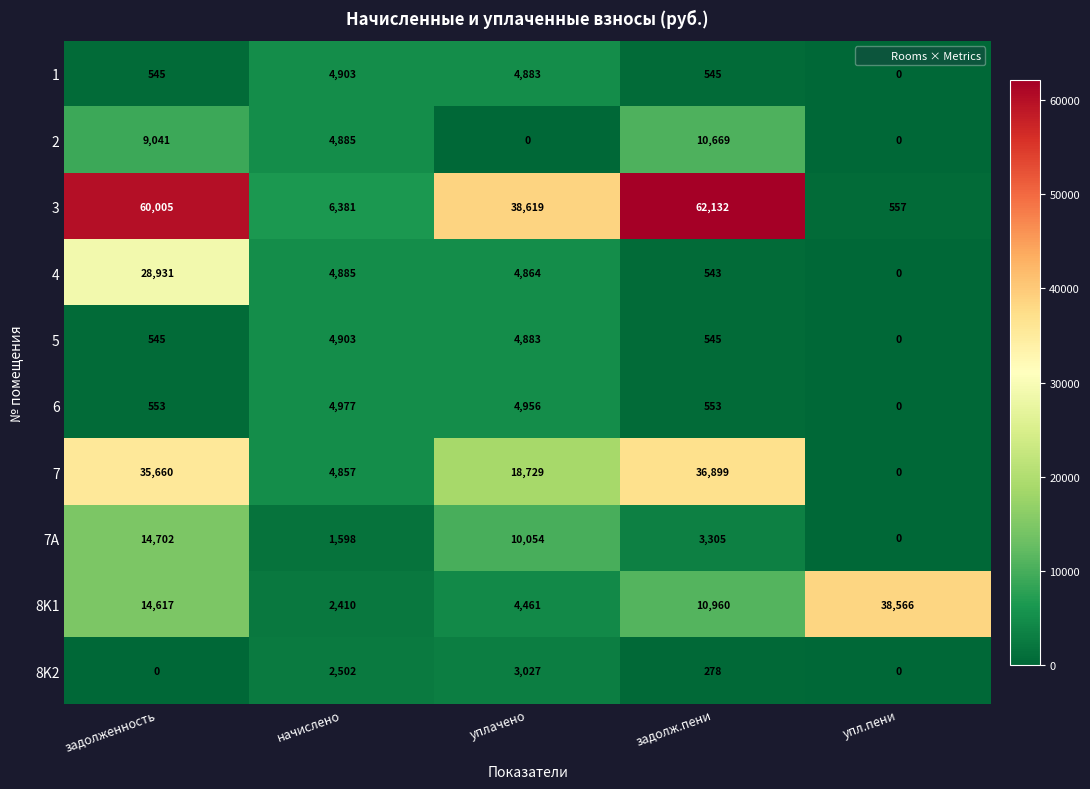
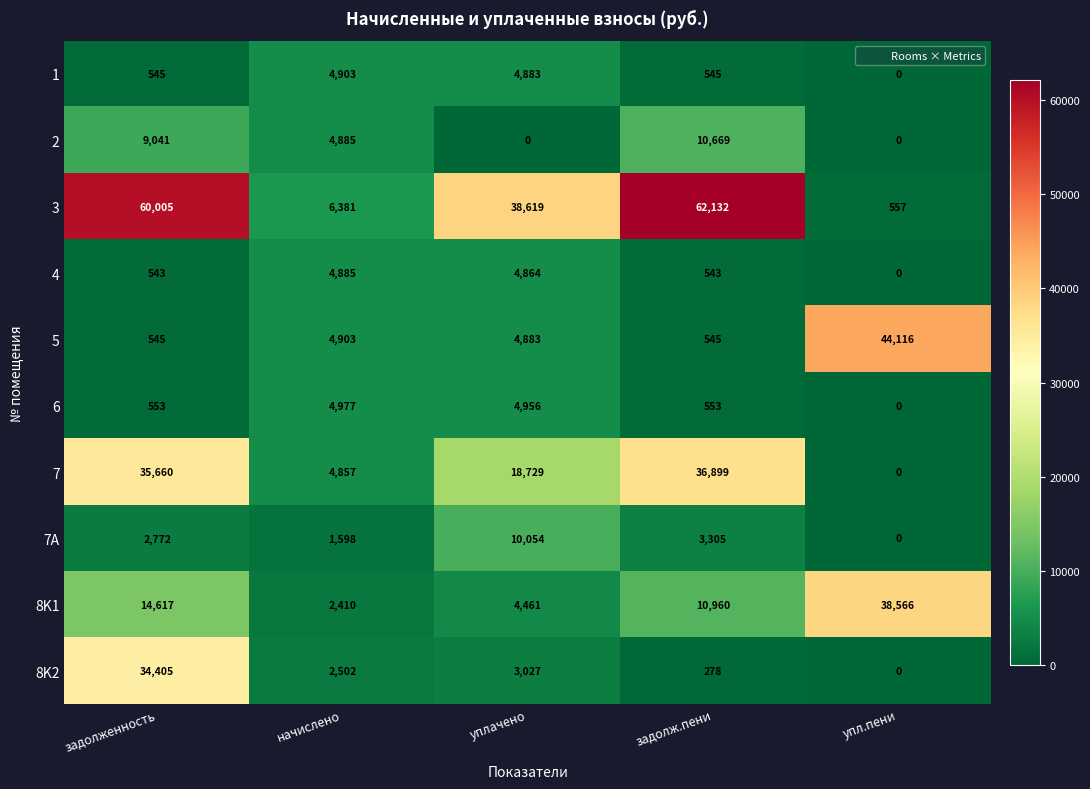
4, задолженность: 28,931 -> 543
5, упл.пени: 0 -> 44,116
7A, задолженность: 14,702 -> 2,772
8K2, задолженность: 0 -> 34,405
